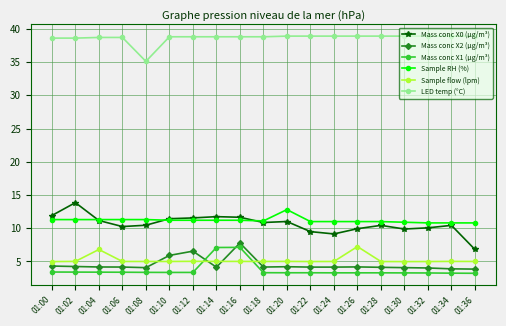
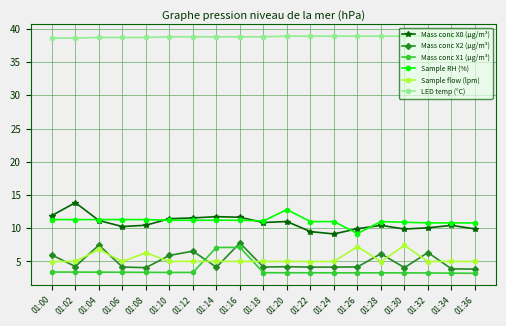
Mass conc X2 (μg/m³), 01:00: 4 -> 6
Mass conc X2 (μg/m³), 01:04: 4 -> 7
Sample flow (lpm), 01:08: 5 -> 6
LED temp (°C), 01:08: 35 -> 39
Sample RH (%), 01:26: 11 -> 9
Mass conc X2 (μg/m³), 01:28: 4 -> 6
Sample flow (lpm), 01:30: 5 -> 7
Mass conc X2 (μg/m³), 01:32: 4 -> 6
Mass conc X0 (μg/m³), 01:36: 7 -> 10
